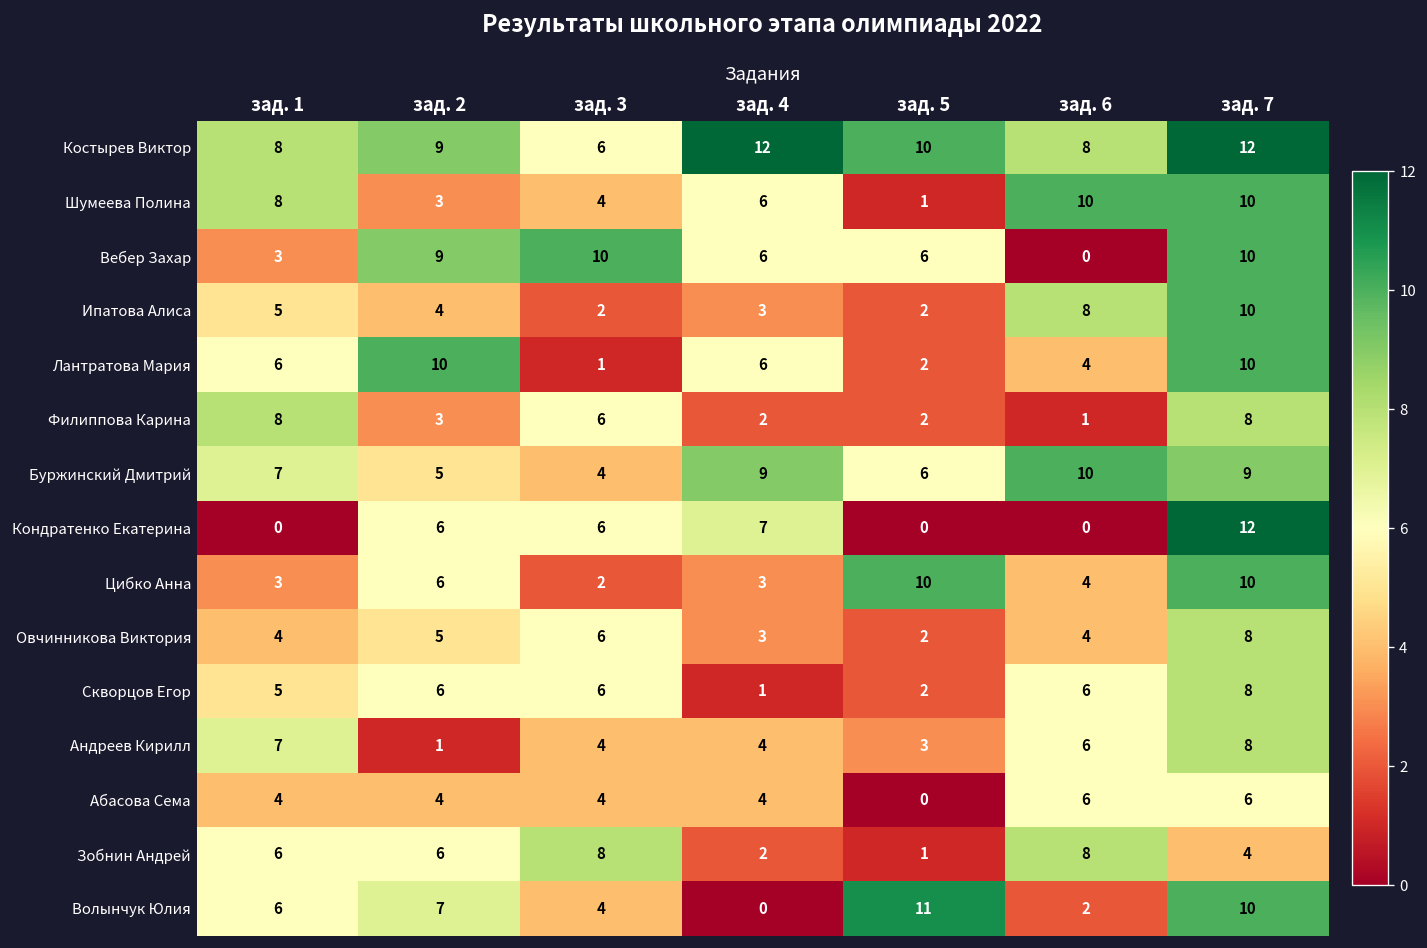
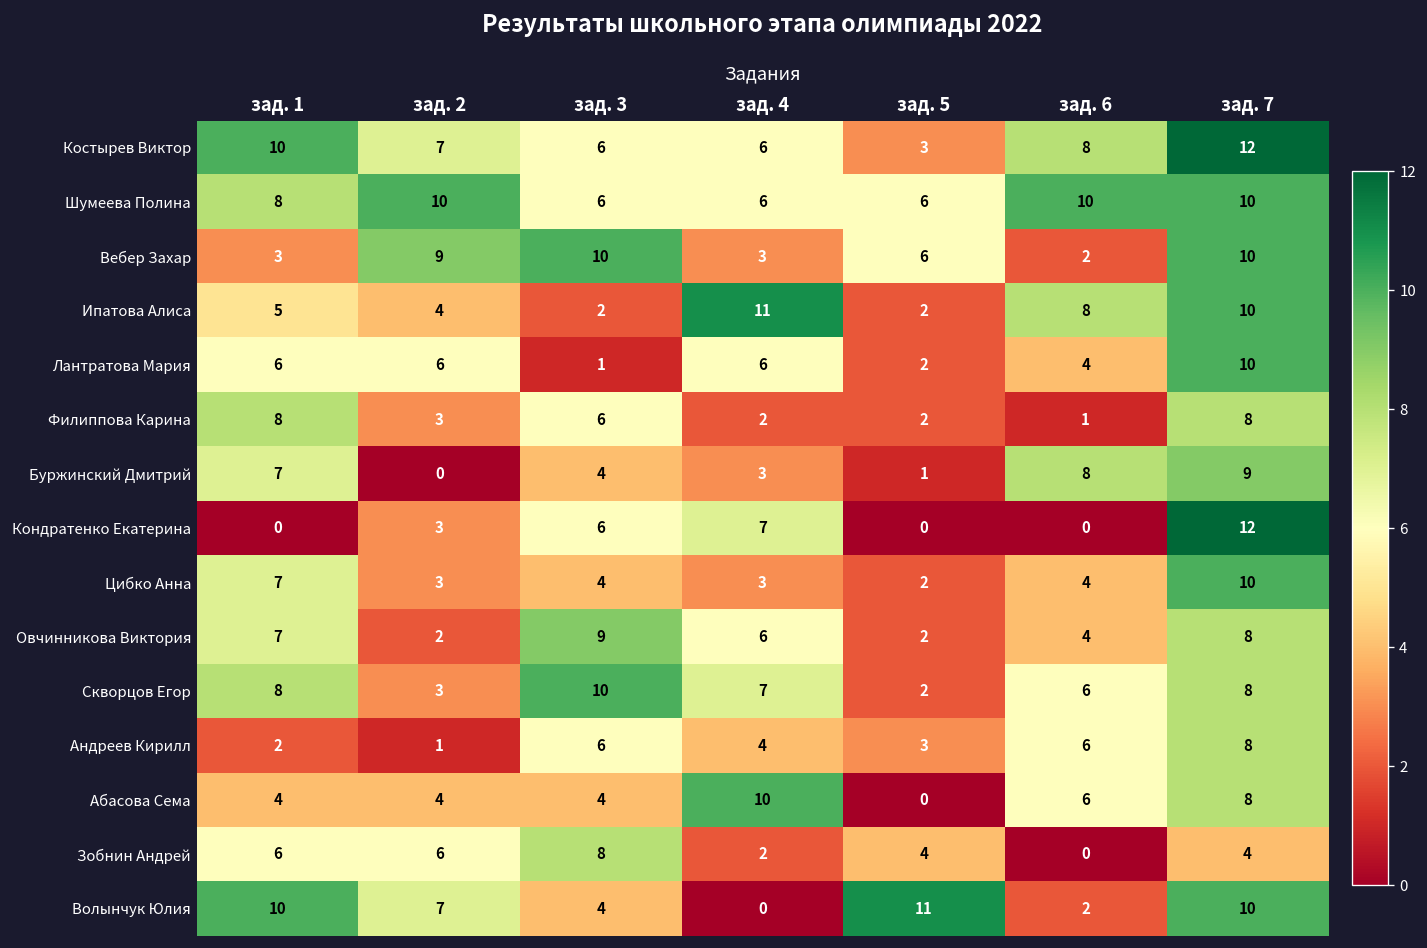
Костырев Виктор, зад. 1: 8 -> 10
Костырев Виктор, зад. 2: 9 -> 7
Костырев Виктор, зад. 4: 12 -> 6
Костырев Виктор, зад. 5: 10 -> 3
Шумеева Полина, зад. 2: 3 -> 10
Шумеева Полина, зад. 3: 4 -> 6
Шумеева Полина, зад. 5: 1 -> 6
Вебер Захар, зад. 4: 6 -> 3
Вебер Захар, зад. 6: 0 -> 2
Ипатова Алиса, зад. 4: 3 -> 11
Лантратова Мария, зад. 2: 10 -> 6
Буржинский Дмитрий, зад. 2: 5 -> 0
Буржинский Дмитрий, зад. 4: 9 -> 3
Буржинский Дмитрий, зад. 5: 6 -> 1
Буржинский Дмитрий, зад. 6: 10 -> 8
Кондратенко Екатерина, зад. 2: 6 -> 3
Цибко Анна, зад. 1: 3 -> 7
Цибко Анна, зад. 2: 6 -> 3
Цибко Анна, зад. 3: 2 -> 4
Цибко Анна, зад. 5: 10 -> 2
Овчинникова Виктория, зад. 1: 4 -> 7
Овчинникова Виктория, зад. 2: 5 -> 2
Овчинникова Виктория, зад. 3: 6 -> 9
Овчинникова Виктория, зад. 4: 3 -> 6
Скворцов Егор, зад. 1: 5 -> 8
Скворцов Егор, зад. 2: 6 -> 3
Скворцов Егор, зад. 3: 6 -> 10
Скворцов Егор, зад. 4: 1 -> 7
Андреев Кирилл, зад. 1: 7 -> 2
Андреев Кирилл, зад. 3: 4 -> 6
Абасова Сема, зад. 4: 4 -> 10
Абасова Сема, зад. 7: 6 -> 8
Зобнин Андрей, зад. 5: 1 -> 4
Зобнин Андрей, зад. 6: 8 -> 0
Волынчук Юлия, зад. 1: 6 -> 10
